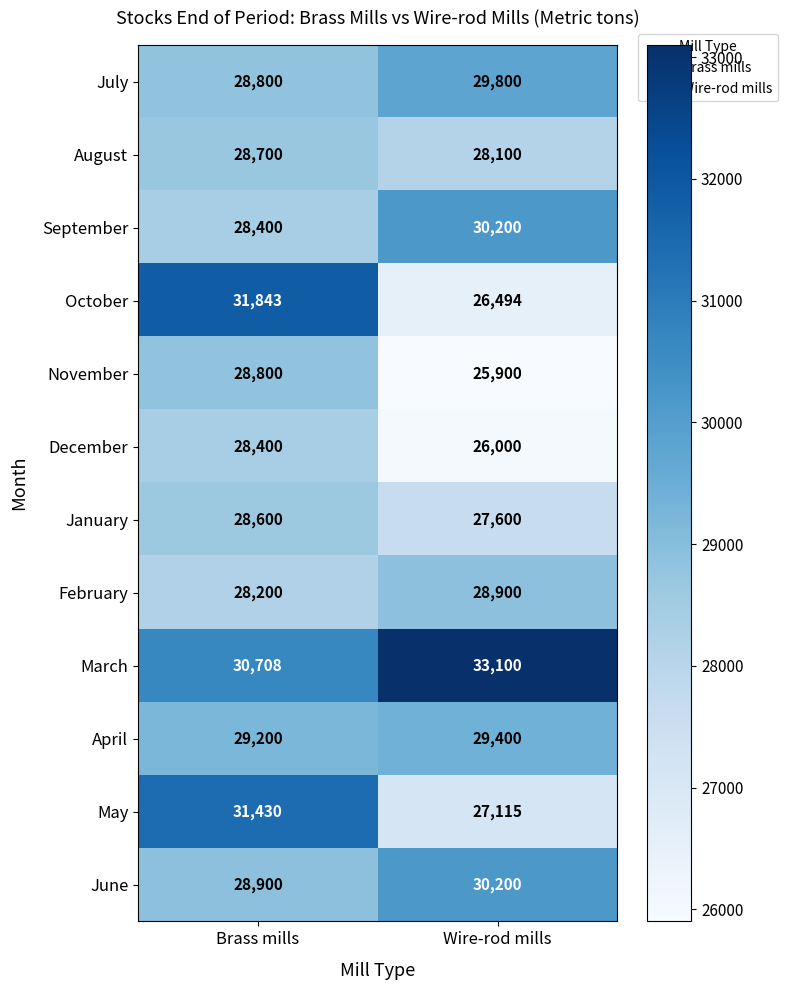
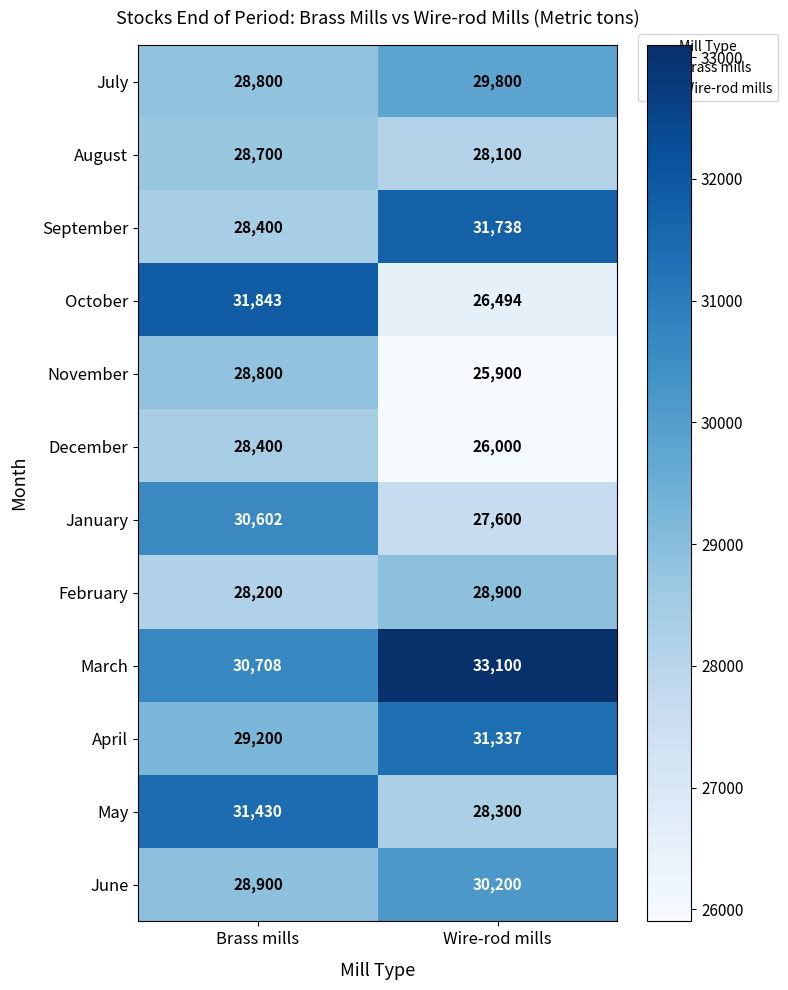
September, Wire-rod mills: 30,200 -> 31,738
January, Brass mills: 28,600 -> 30,602
April, Wire-rod mills: 29,400 -> 31,337
May, Wire-rod mills: 27,115 -> 28,300
